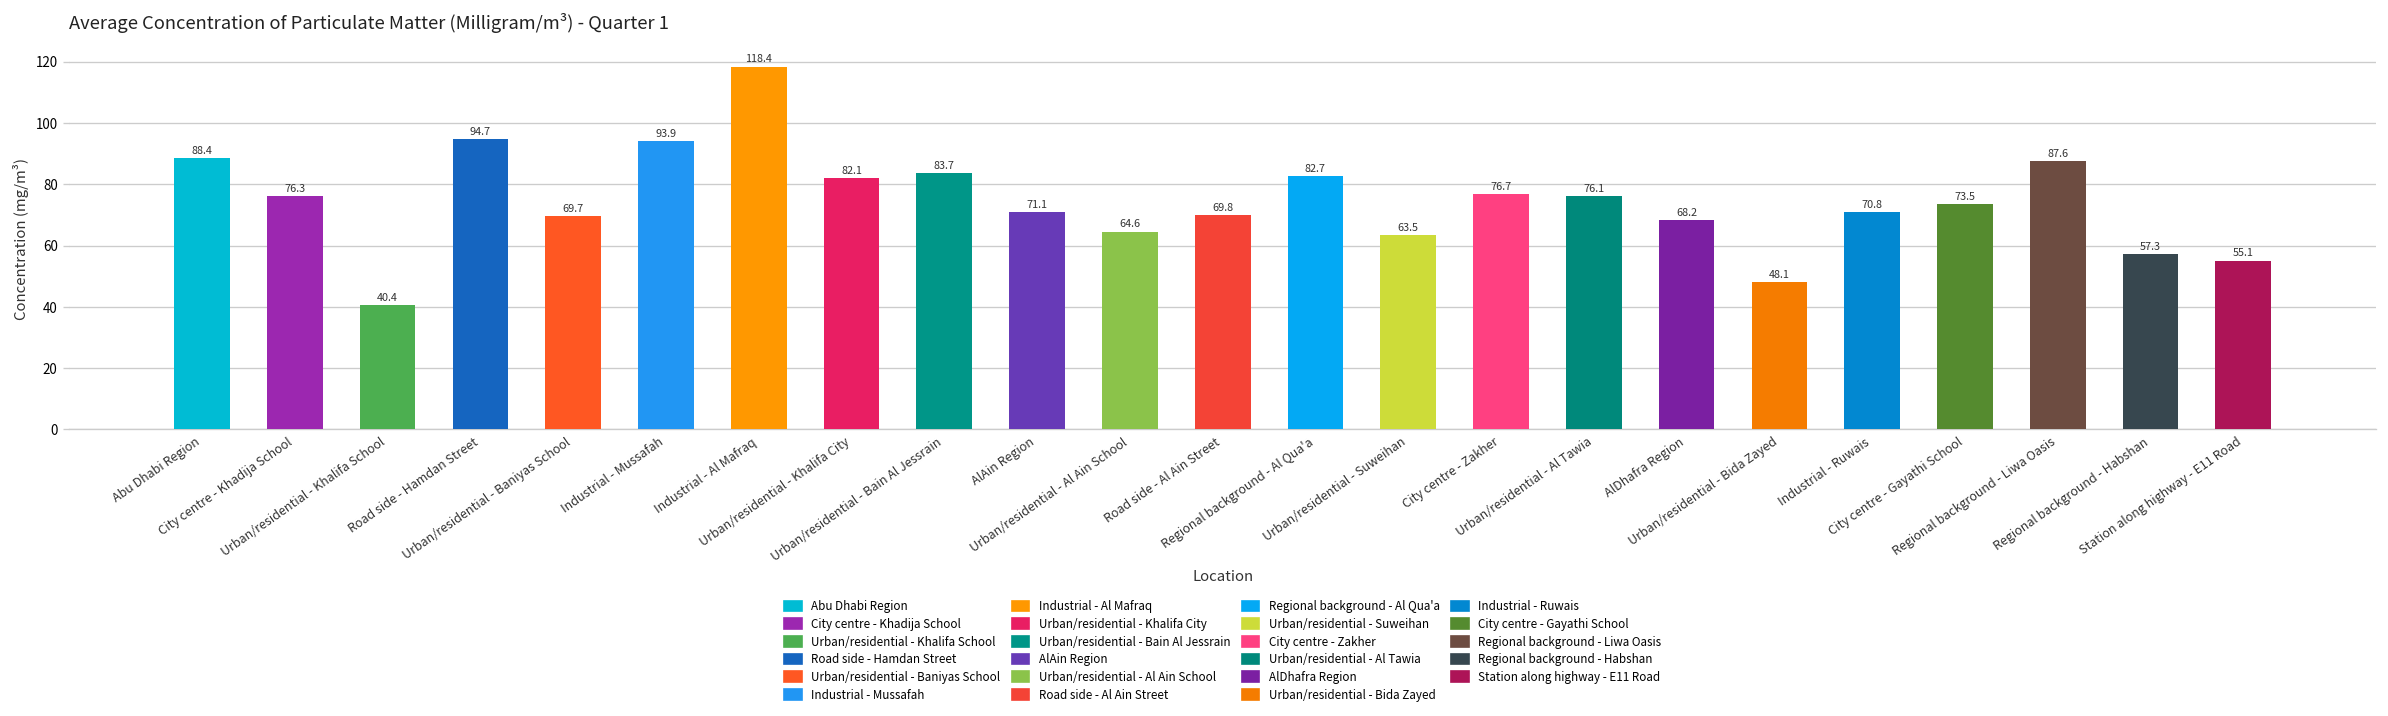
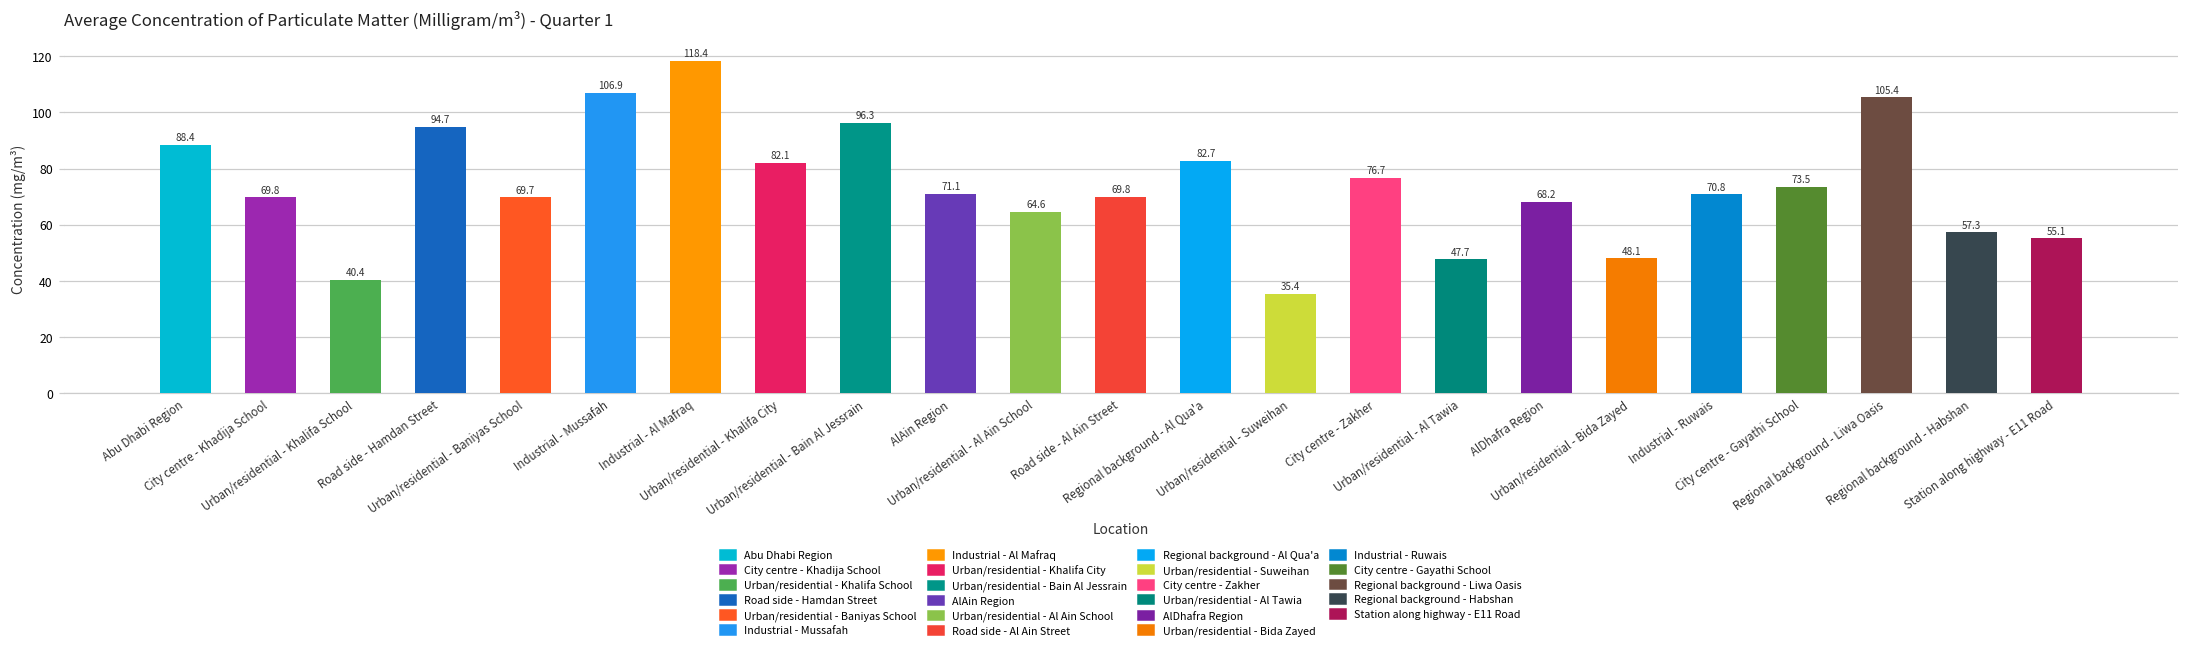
City centre - Khadija School: 76.3 -> 69.8
Industrial - Mussafah: 93.9 -> 106.9
Urban/residential - Bain Al Jessrain: 83.7 -> 96.3
Urban/residential - Suweihan: 63.5 -> 35.4
Urban/residential - Al Tawia: 76.1 -> 47.7
Regional background - Liwa Oasis: 87.6 -> 105.4
